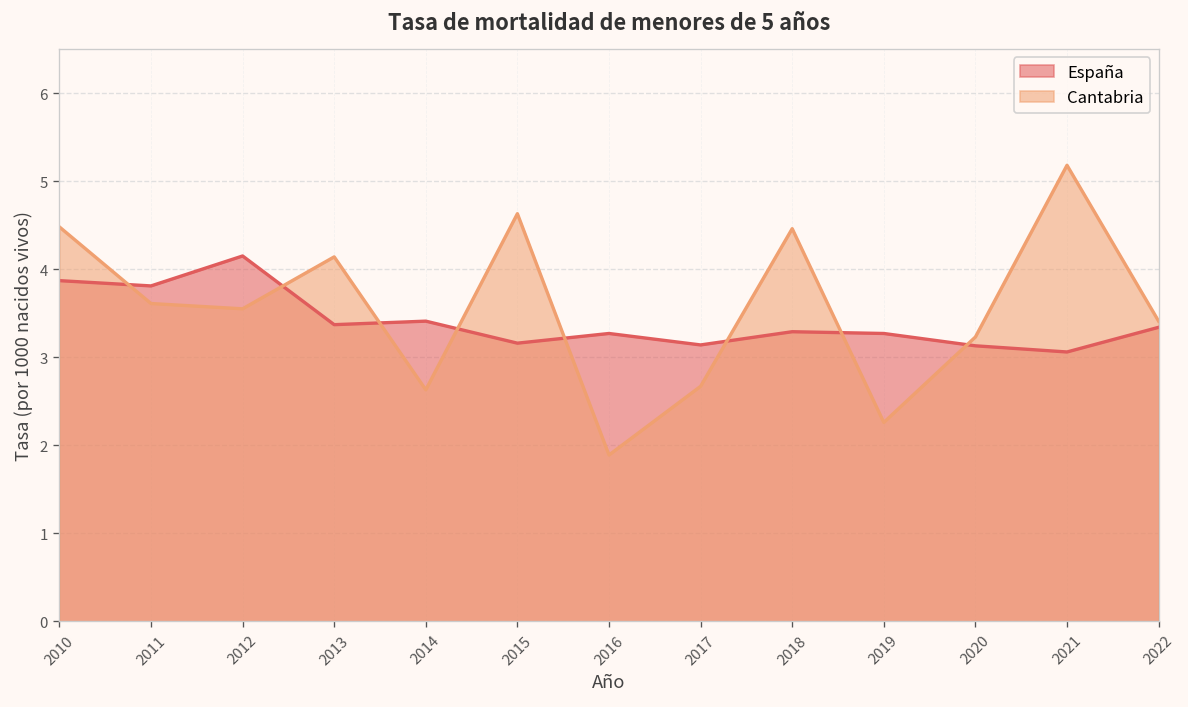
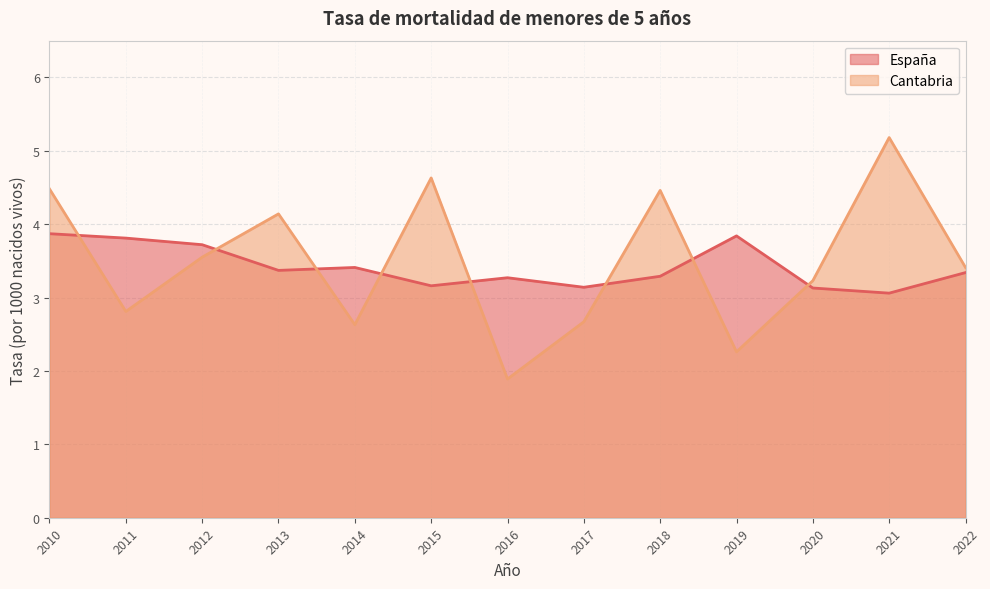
Cantabria, 2011: 3.6 -> 2.8
España, 2012: 4.2 -> 3.7
España, 2019: 3.3 -> 3.8
